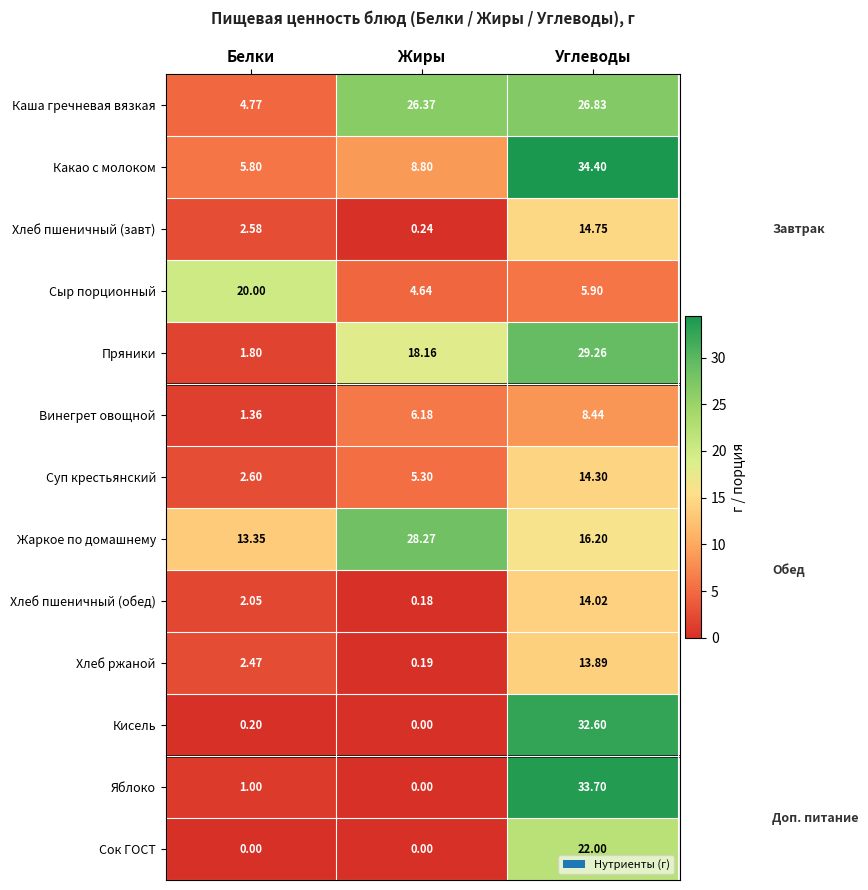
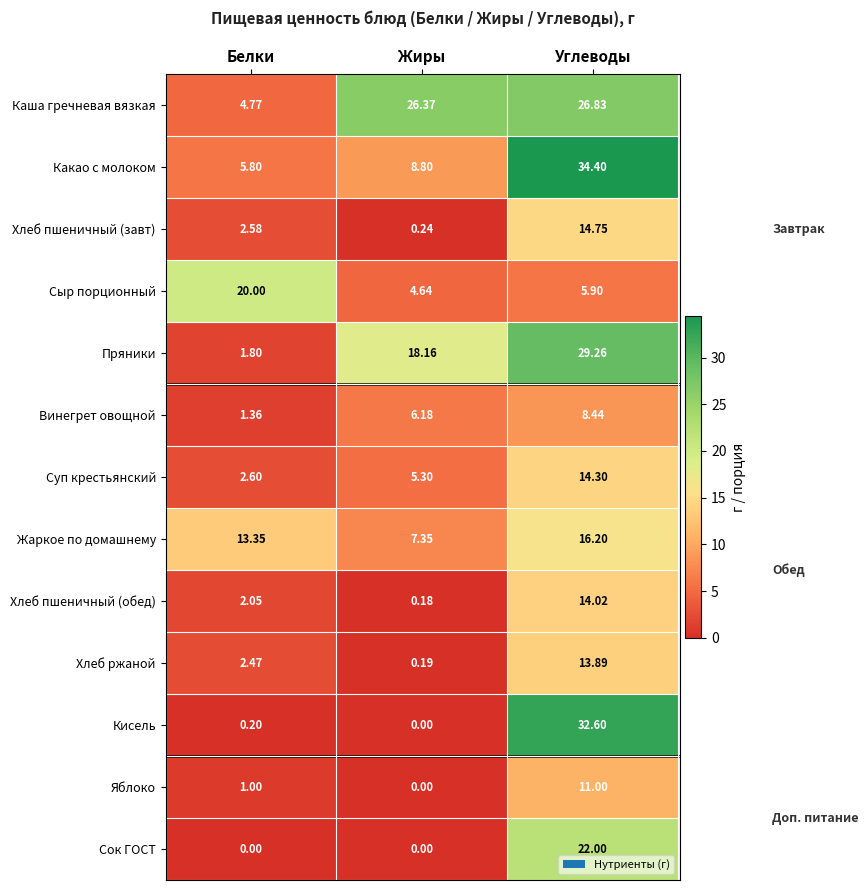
Жаркое по домашнему, Жиры: 28.27 -> 7.35
Яблоко, Углеводы: 33.70 -> 11.00
